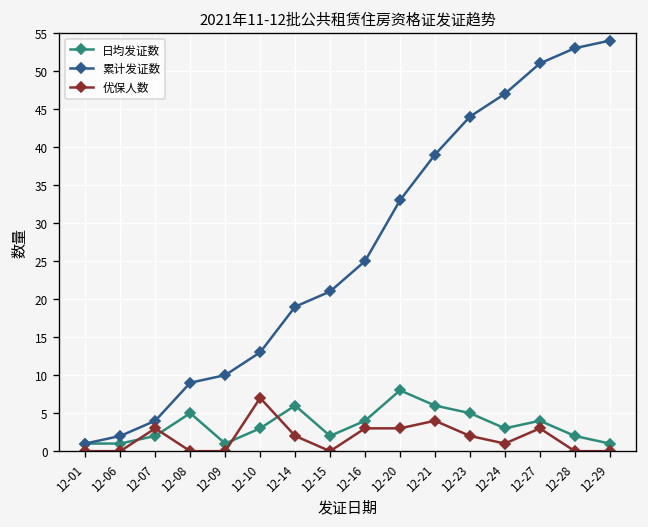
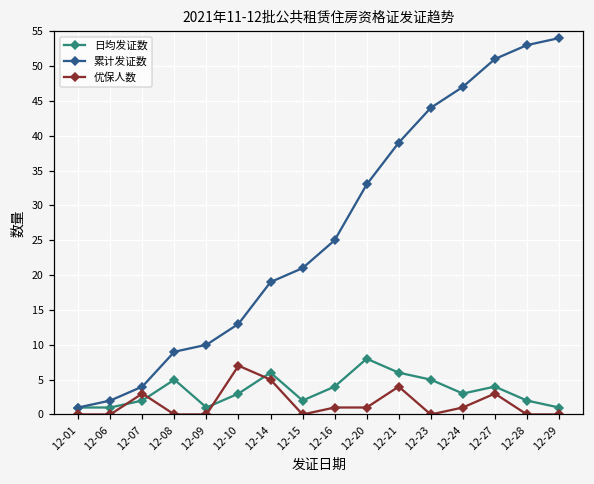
优保人数, 12-14: 2 -> 5
优保人数, 12-16: 3 -> 1
优保人数, 12-20: 3 -> 1
优保人数, 12-23: 2 -> 0
